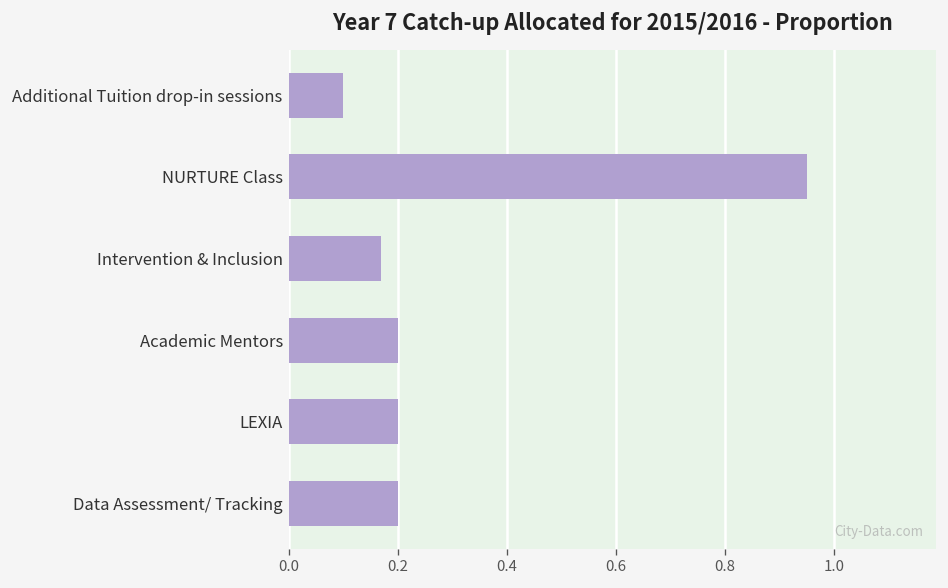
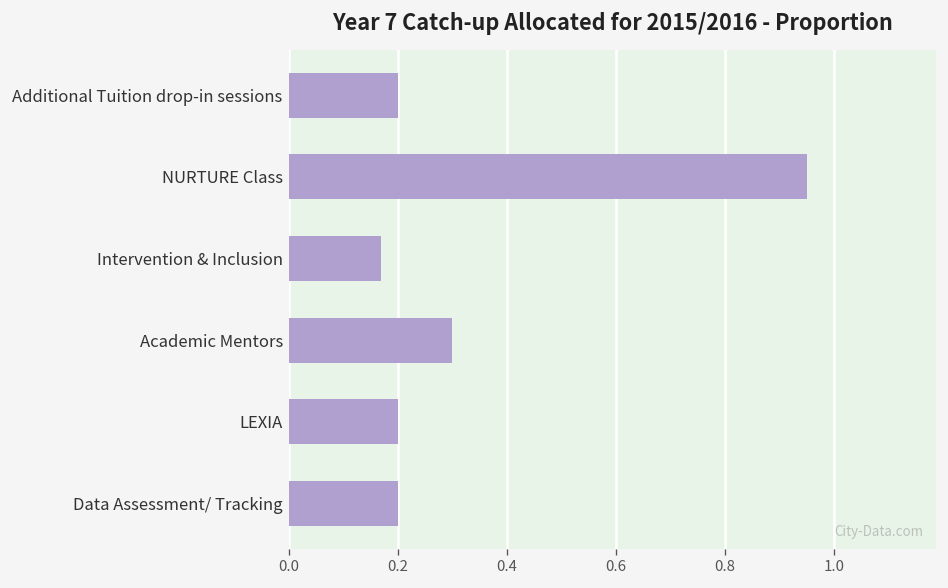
Additional Tuition drop-in sessions: 0.1 -> 0.2
Academic Mentors: 0.2 -> 0.3
